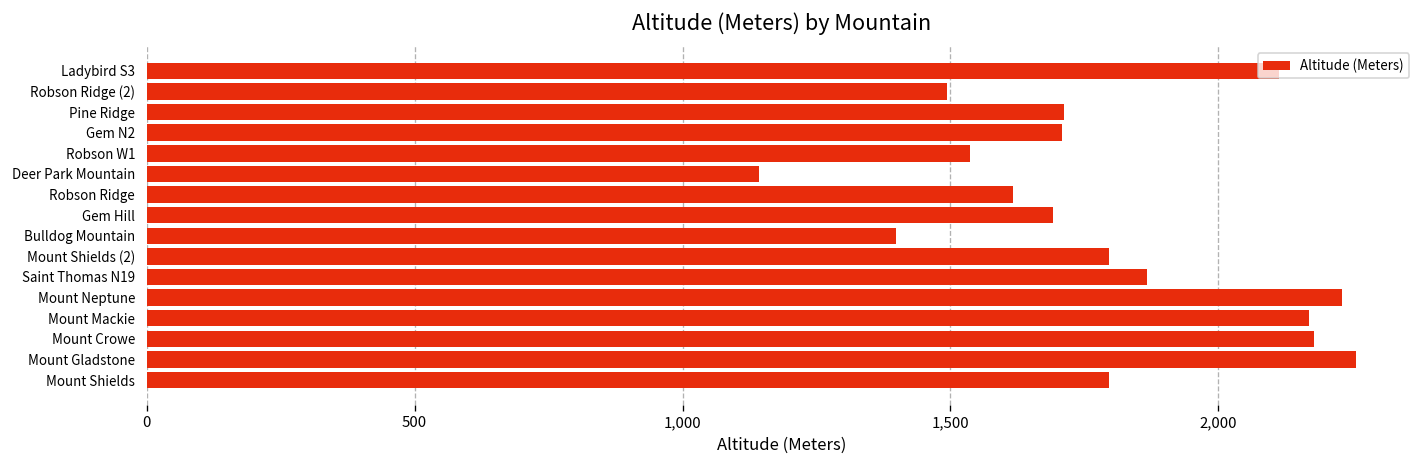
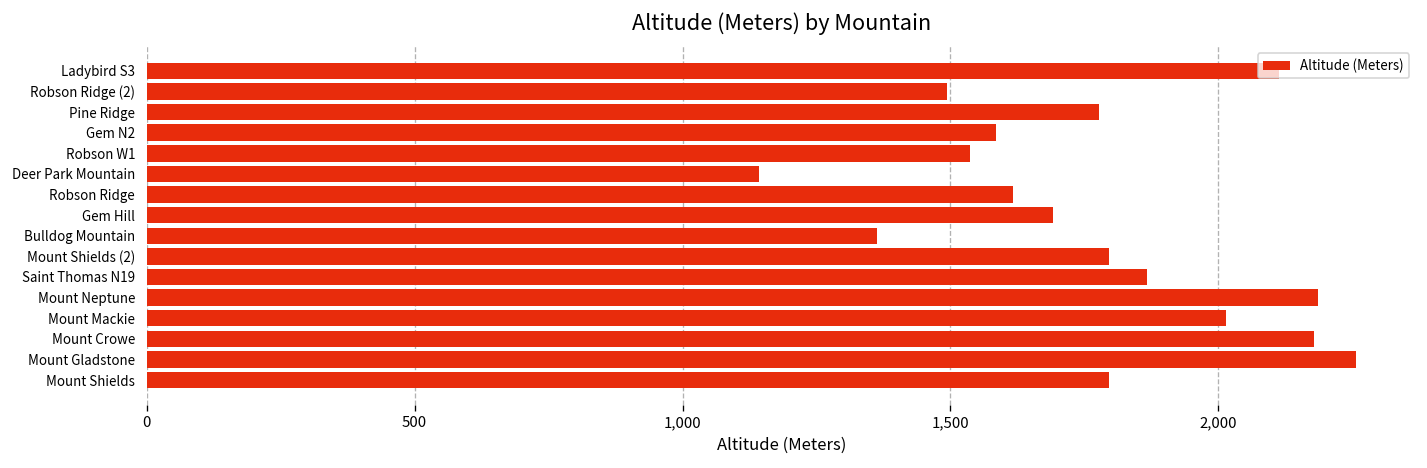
Pine Ridge: 1,710 -> 1,780
Gem N2: 1,710 -> 1,590
Bulldog Mountain: 1,400 -> 1,360
Mount Neptune: 2,230 -> 2,190
Mount Mackie: 2,170 -> 2,010
